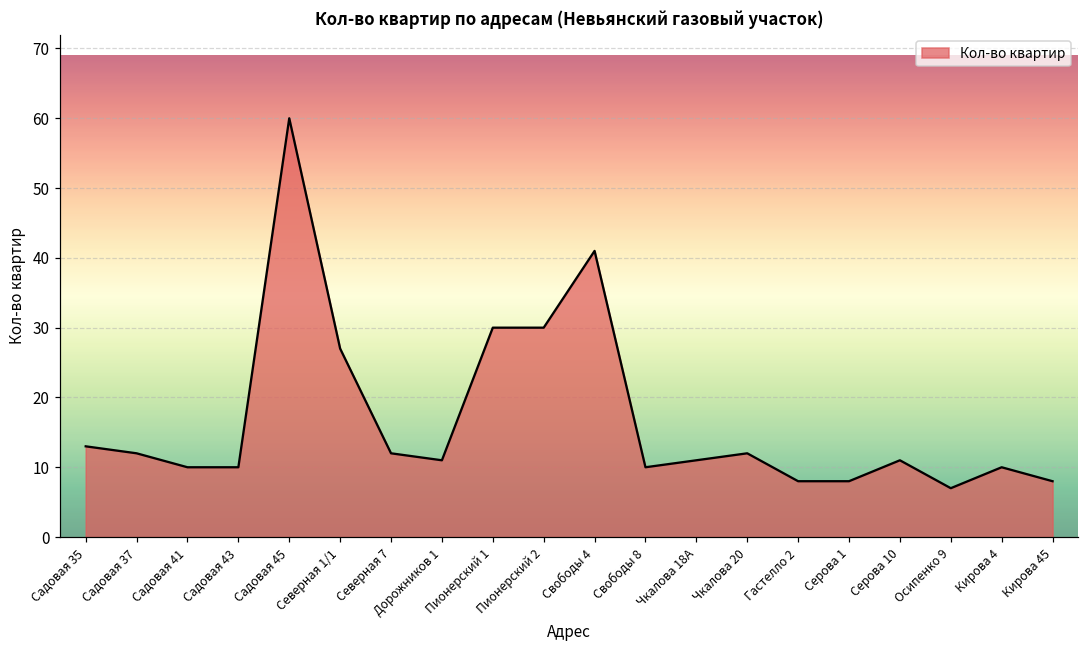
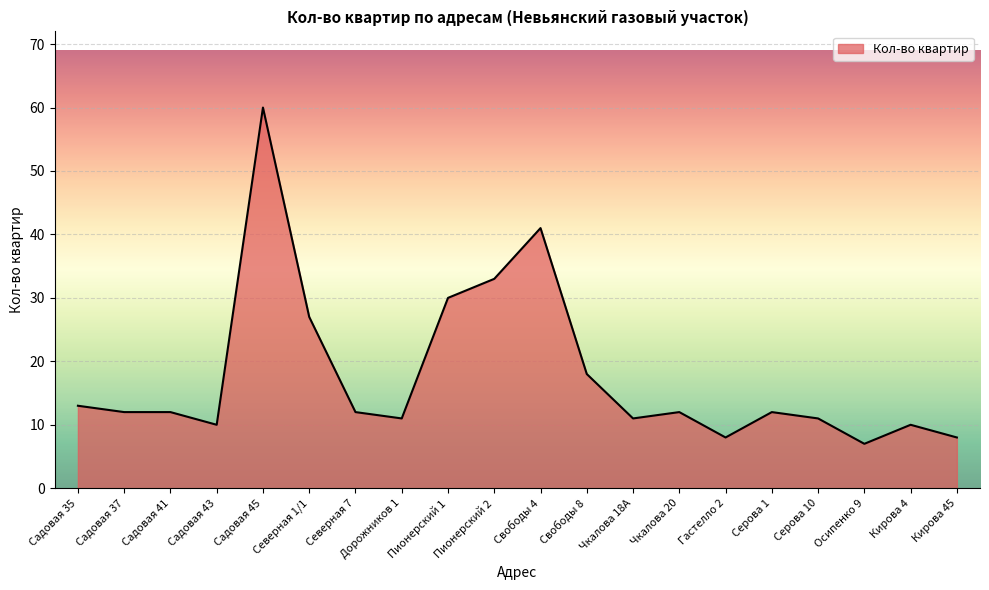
Садовая 41: 10 -> 12
Пионерский 2: 30 -> 33
Свободы 8: 10 -> 18
Серова 1: 8 -> 12
